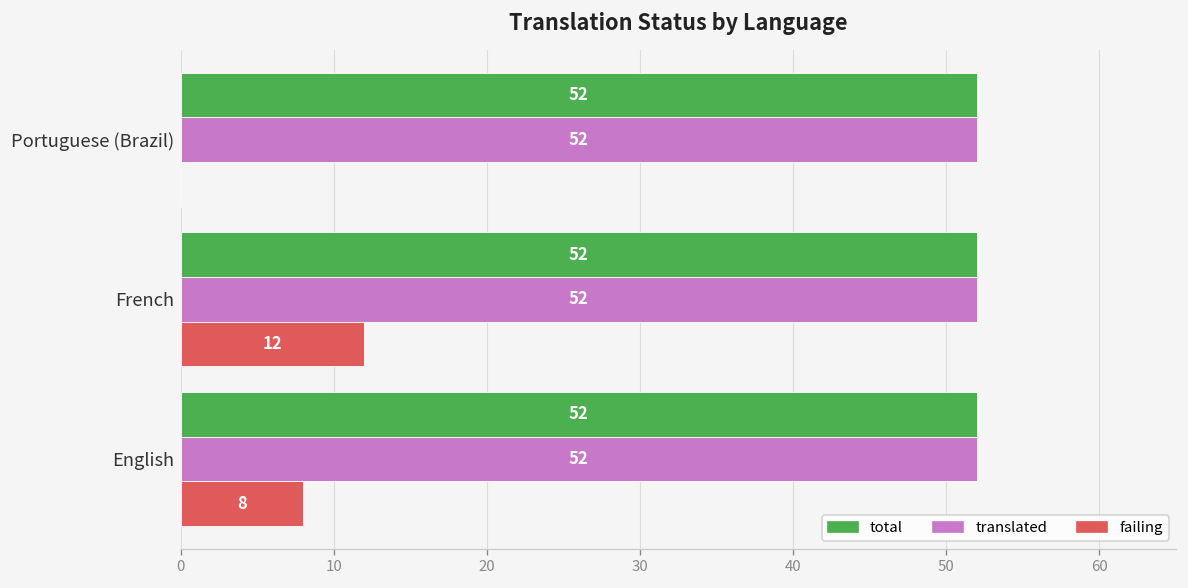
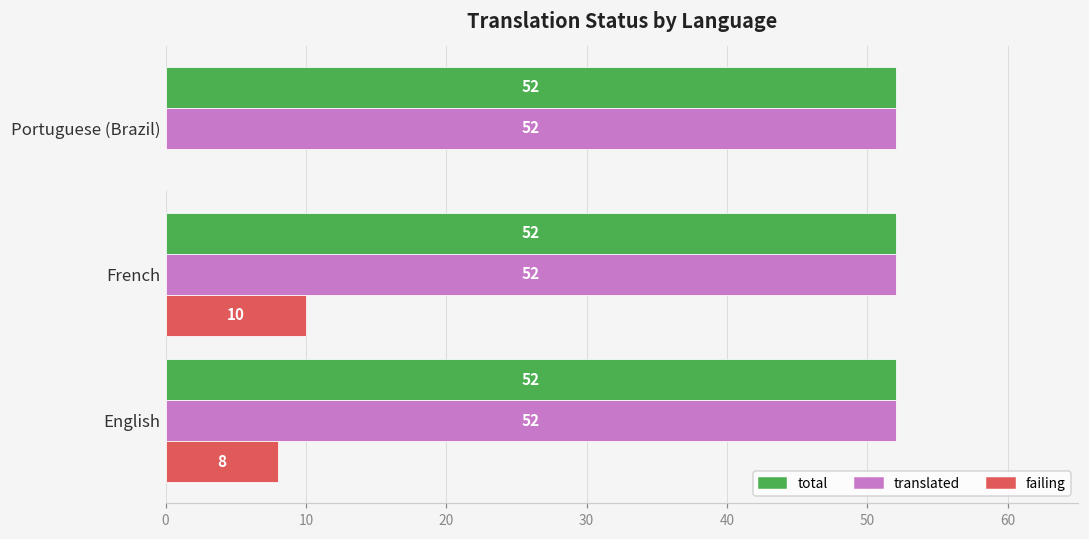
failing, French: 12 -> 10
